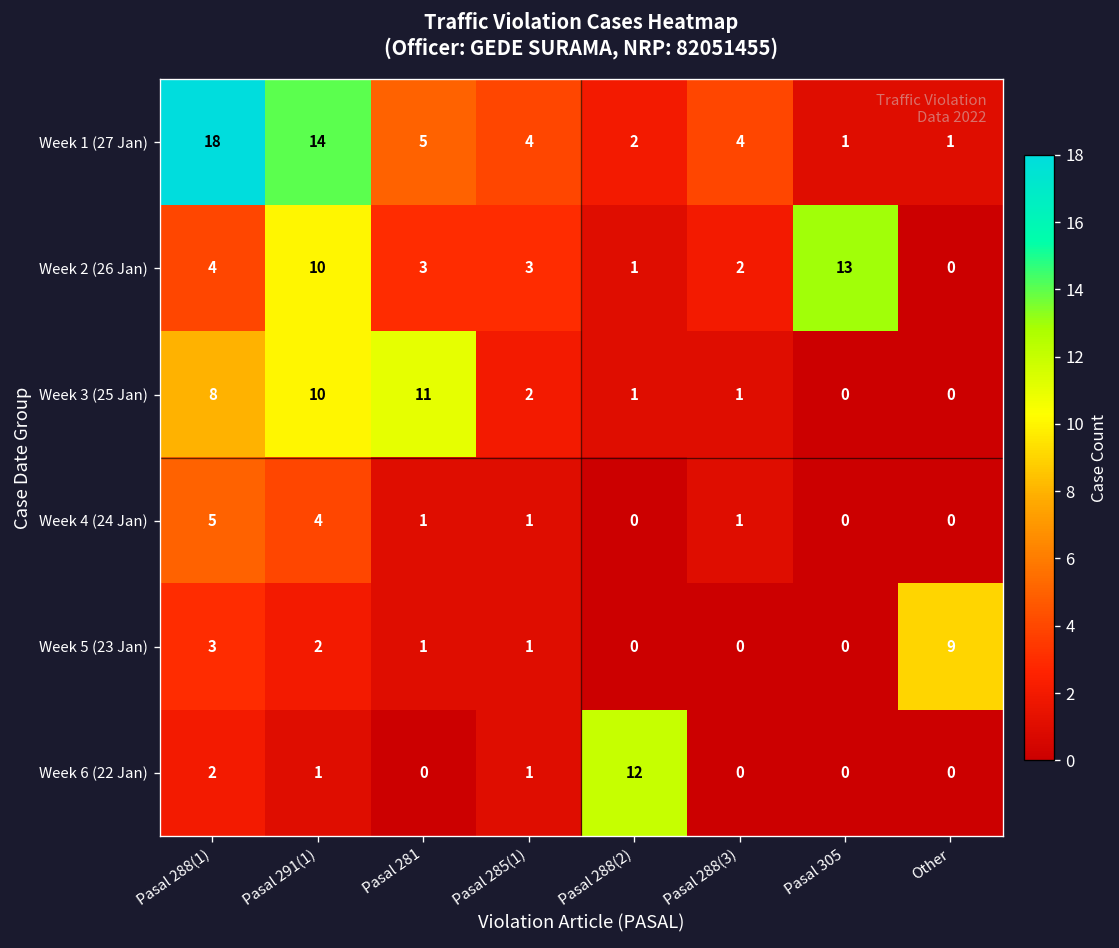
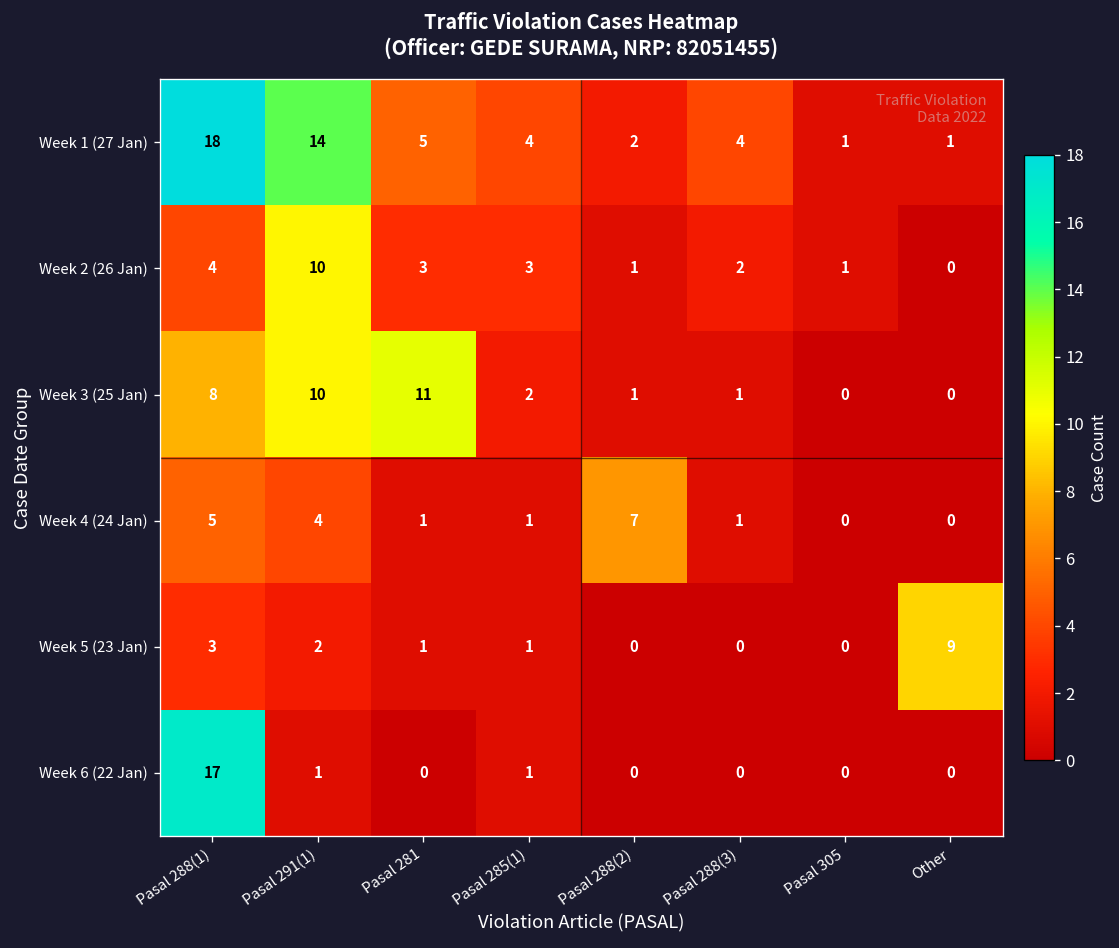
Week 2 (26 Jan), Pasal 305: 13 -> 1
Week 4 (24 Jan), Pasal 288(2): 0 -> 7
Week 6 (22 Jan), Pasal 288(1): 2 -> 17
Week 6 (22 Jan), Pasal 288(2): 12 -> 0
